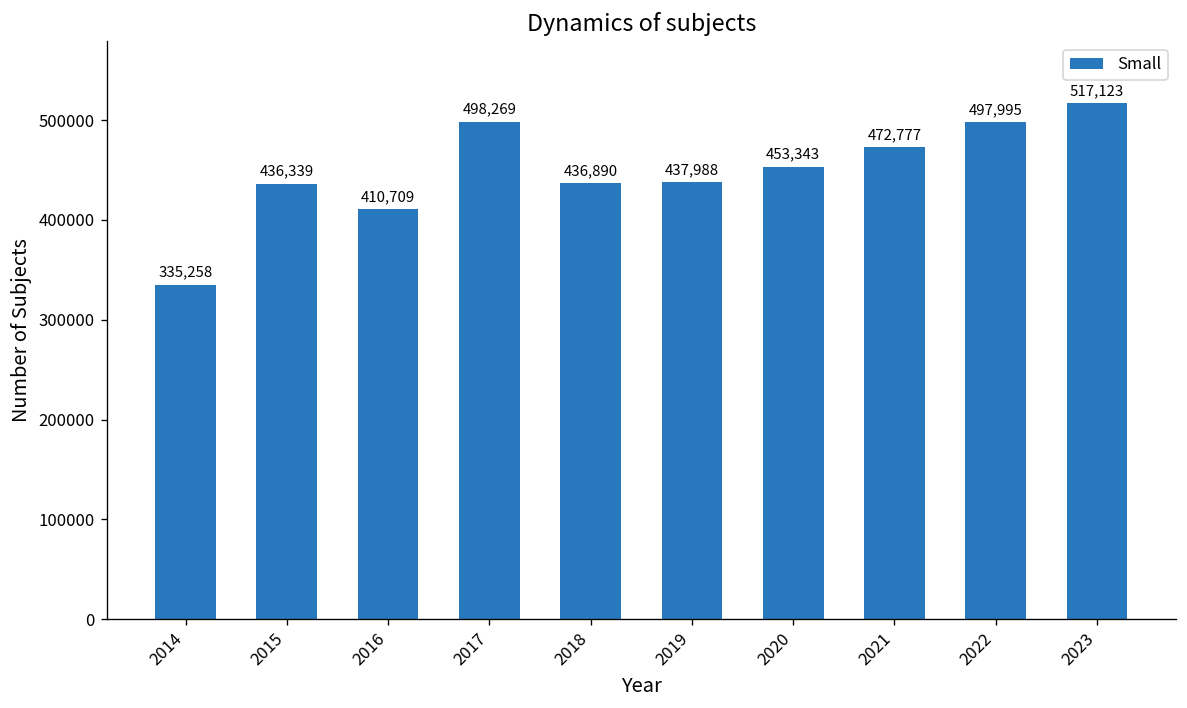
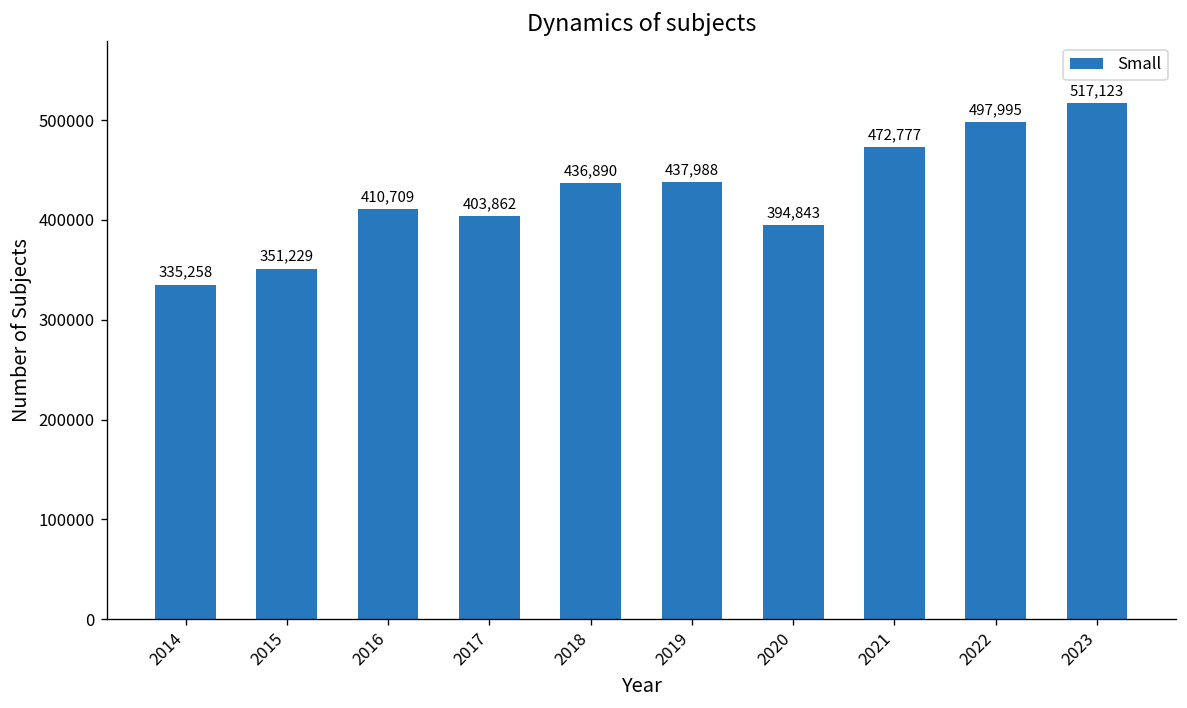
2015: 436,339 -> 351,229
2017: 498,269 -> 403,862
2020: 453,343 -> 394,843
